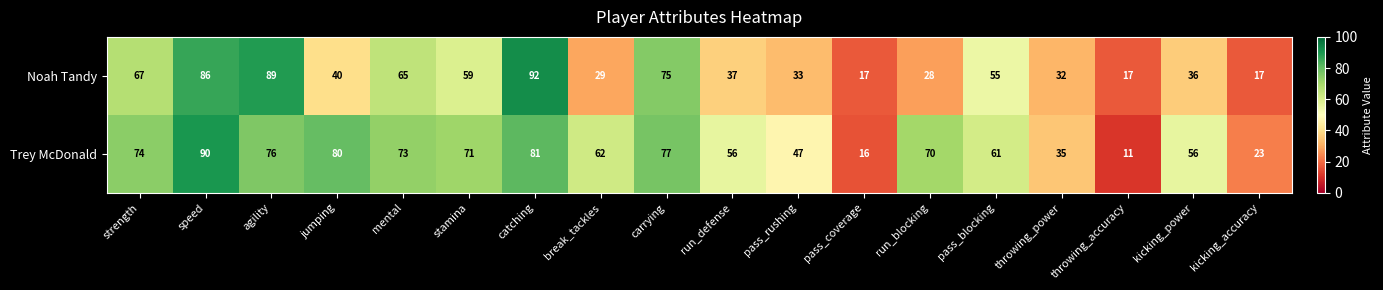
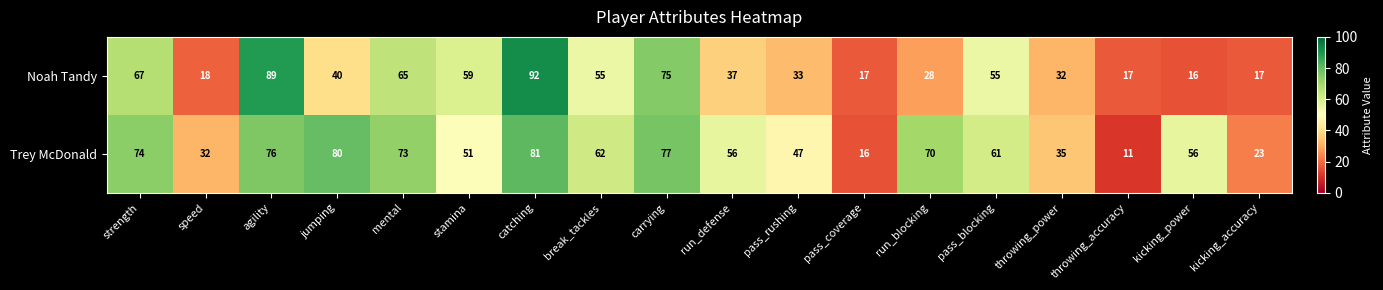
Noah Tandy, speed: 86 -> 18
Noah Tandy, break_tackles: 29 -> 55
Noah Tandy, kicking_power: 36 -> 16
Trey McDonald, speed: 90 -> 32
Trey McDonald, stamina: 71 -> 51
